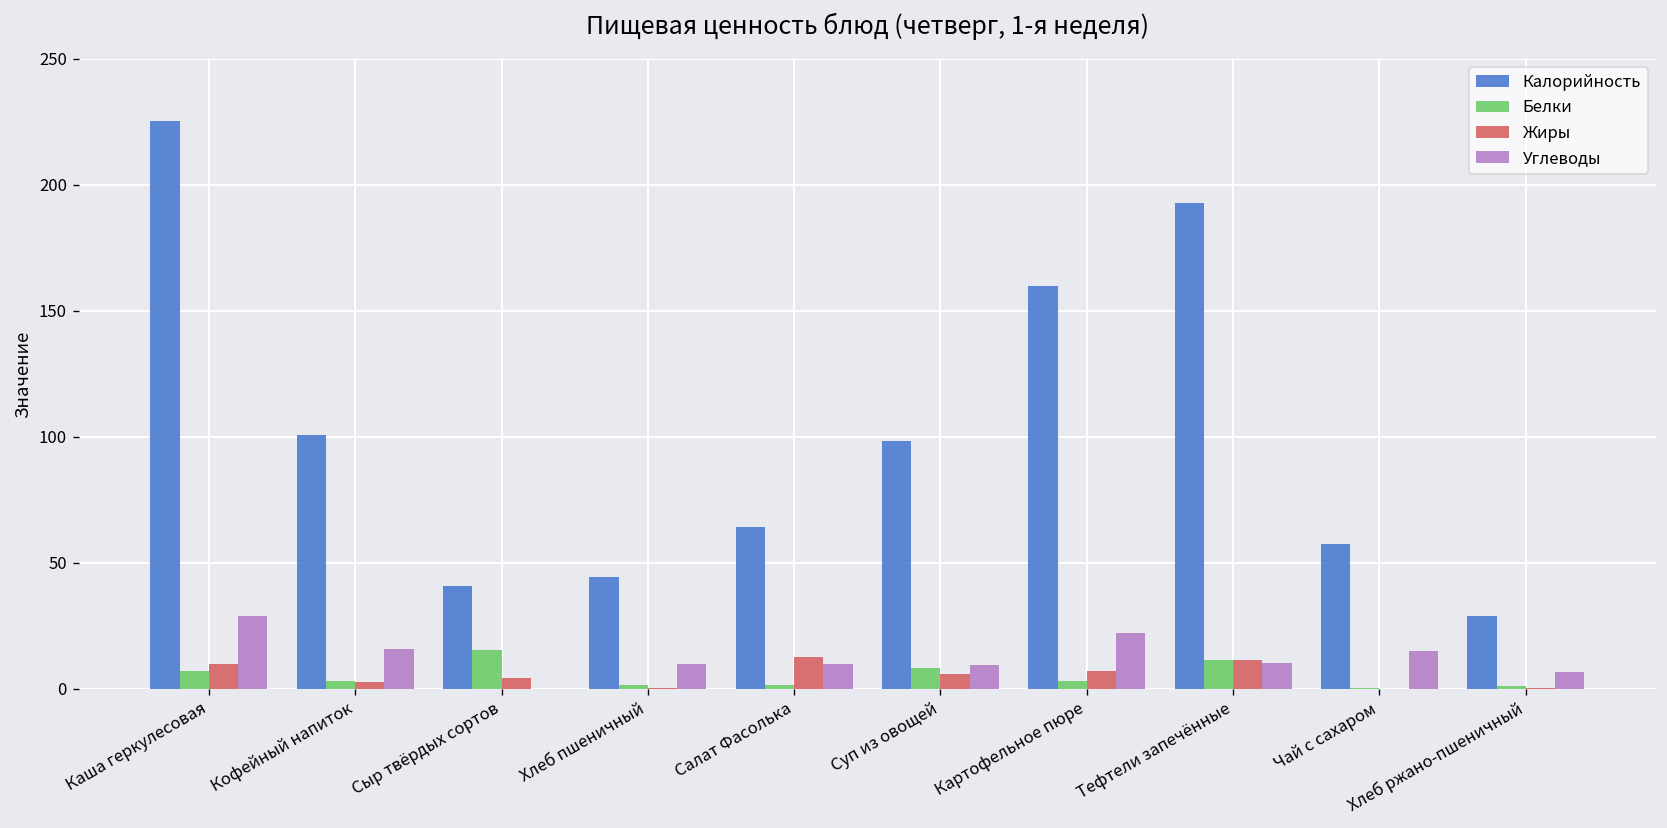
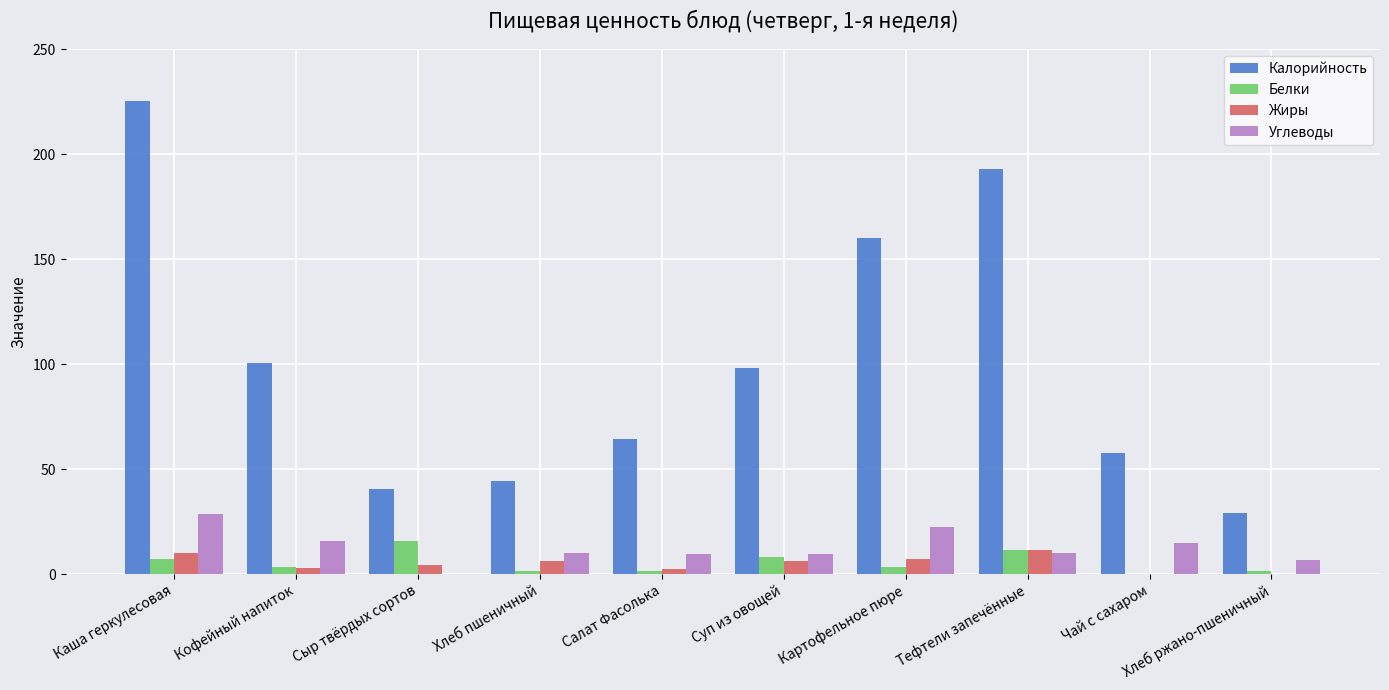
Жиры, Хлеб пшеничный: 0 -> 6
Жиры, Салат Фасолька: 13 -> 2
